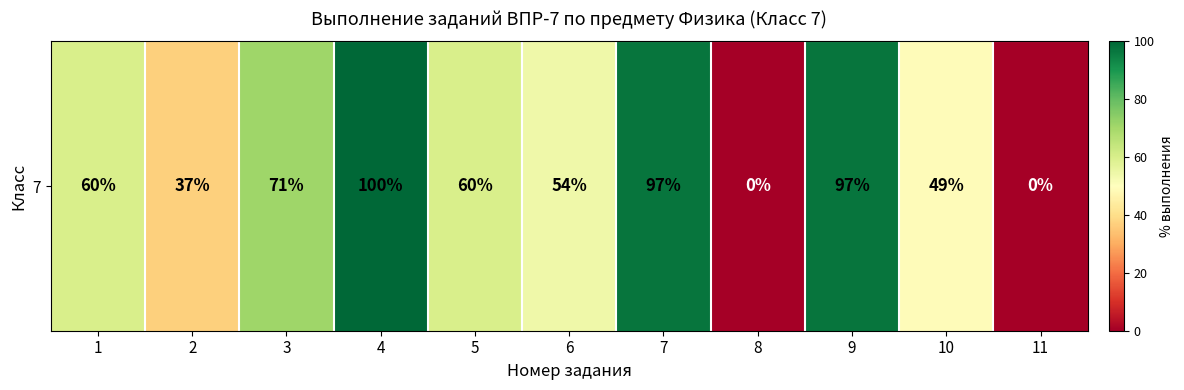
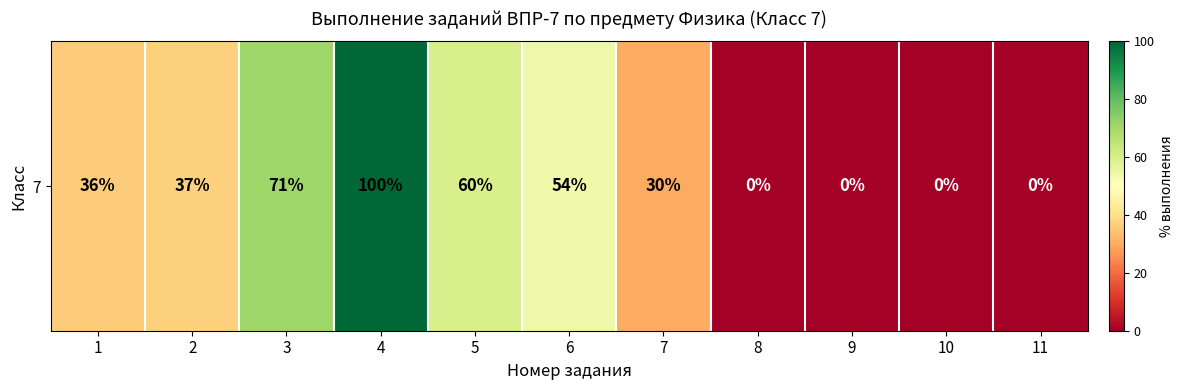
7, 1: 60% -> 36%
7, 7: 97% -> 30%
7, 9: 97% -> 0%
7, 10: 49% -> 0%
